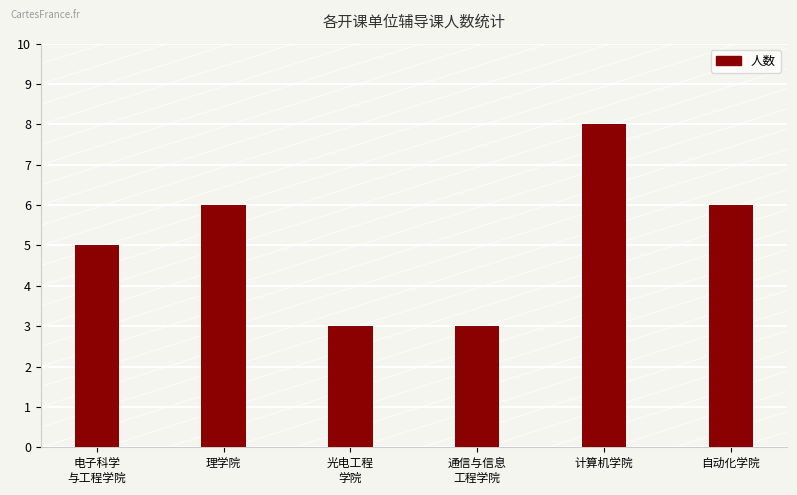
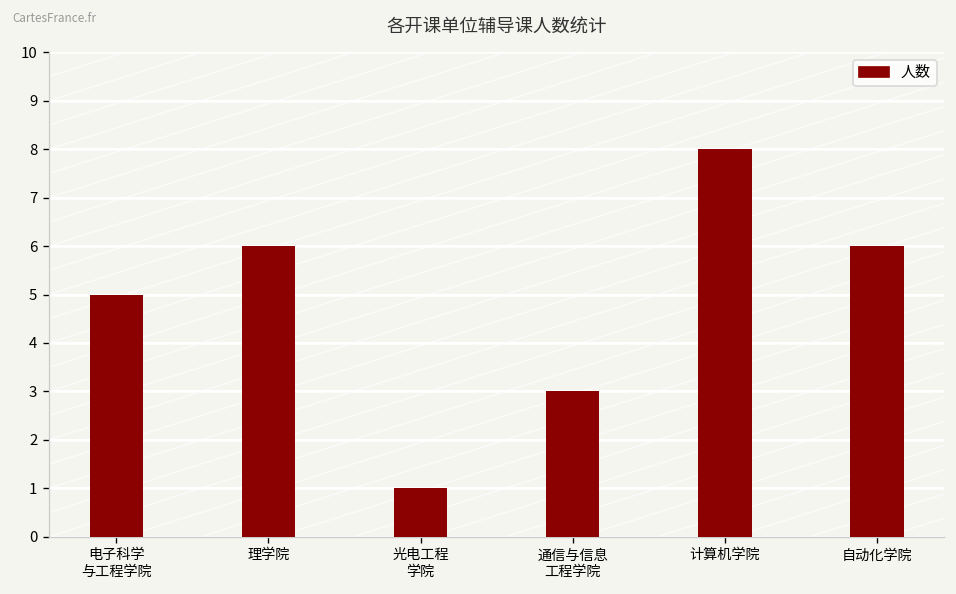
人数, 光电工程 学院: 3 -> 1
